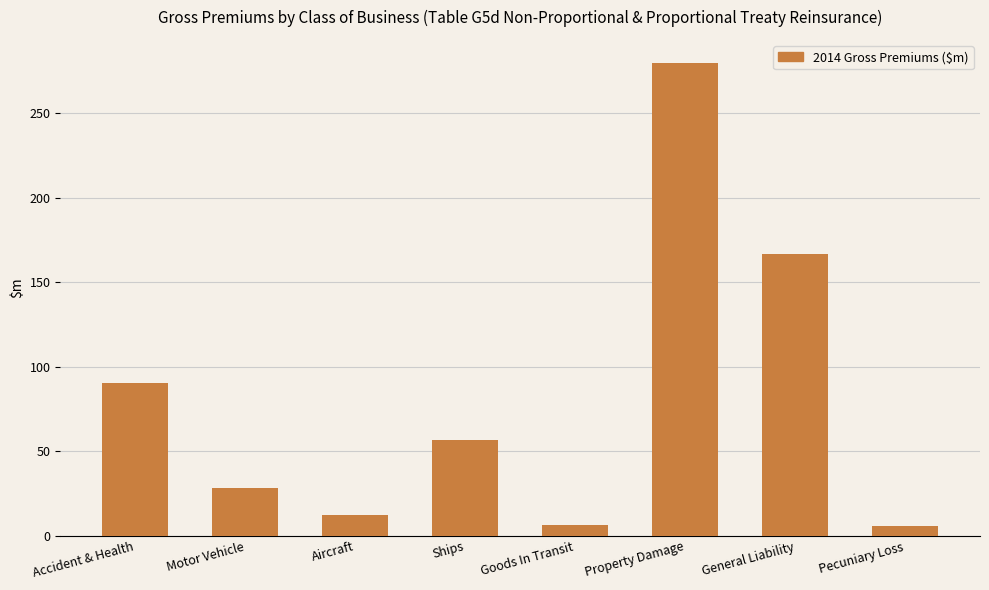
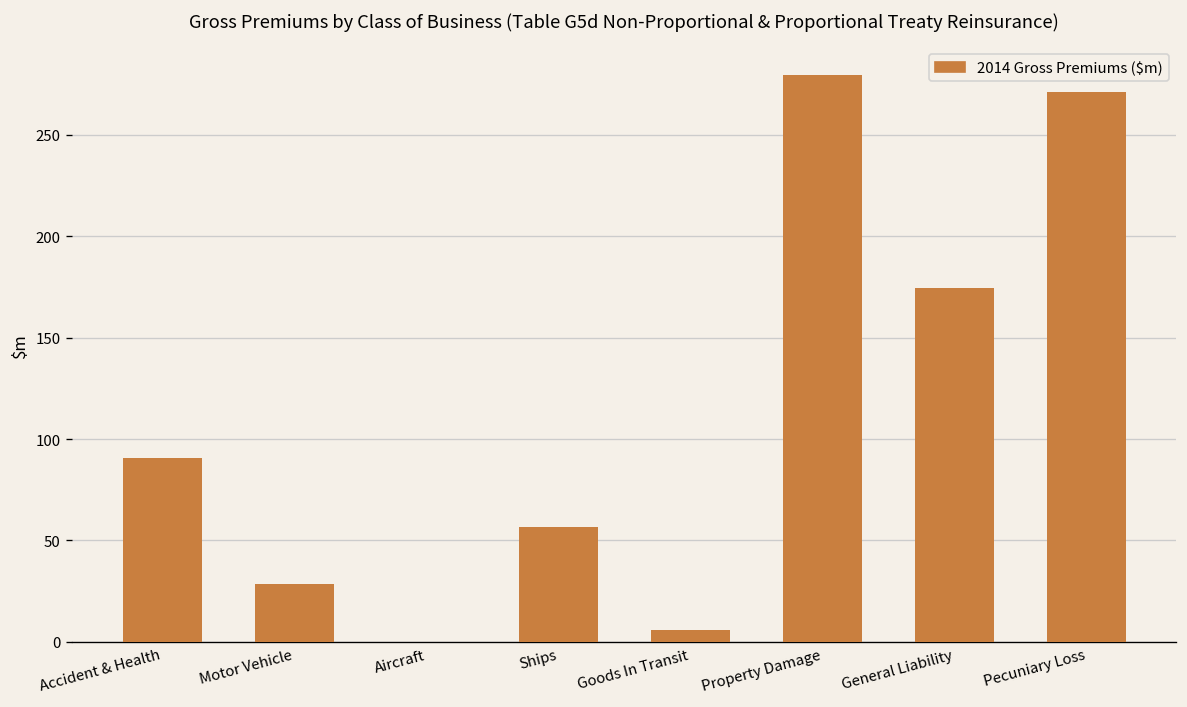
Aircraft: 12 -> 0
General Liability: 167 -> 175
Pecuniary Loss: 6 -> 271
